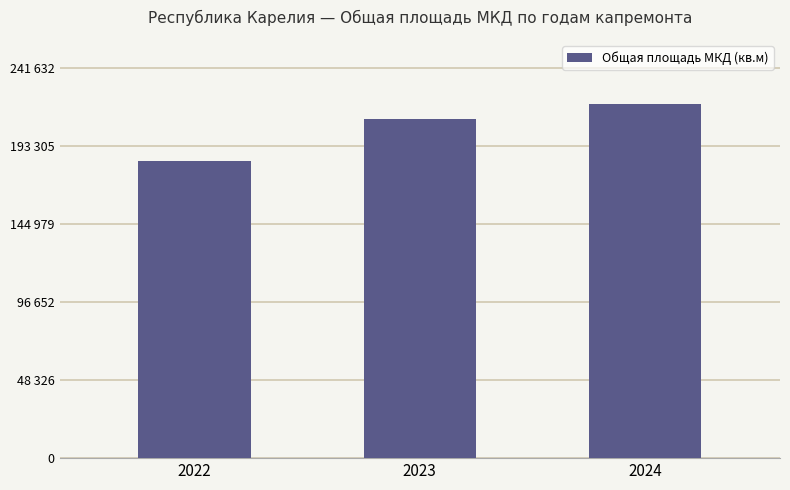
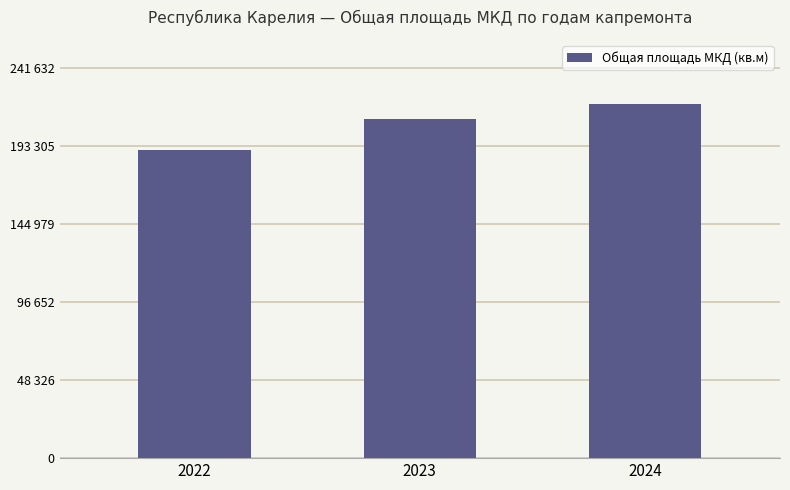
2022: 184000 -> 191000
